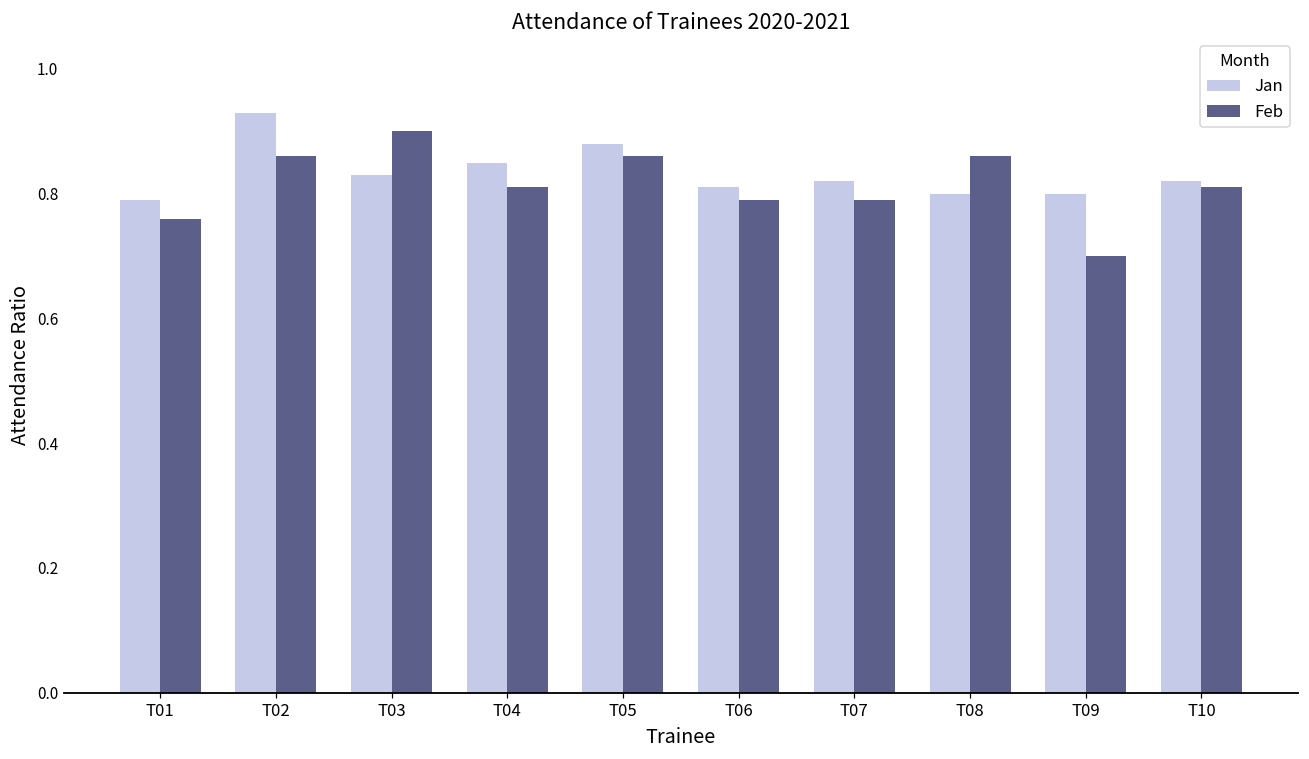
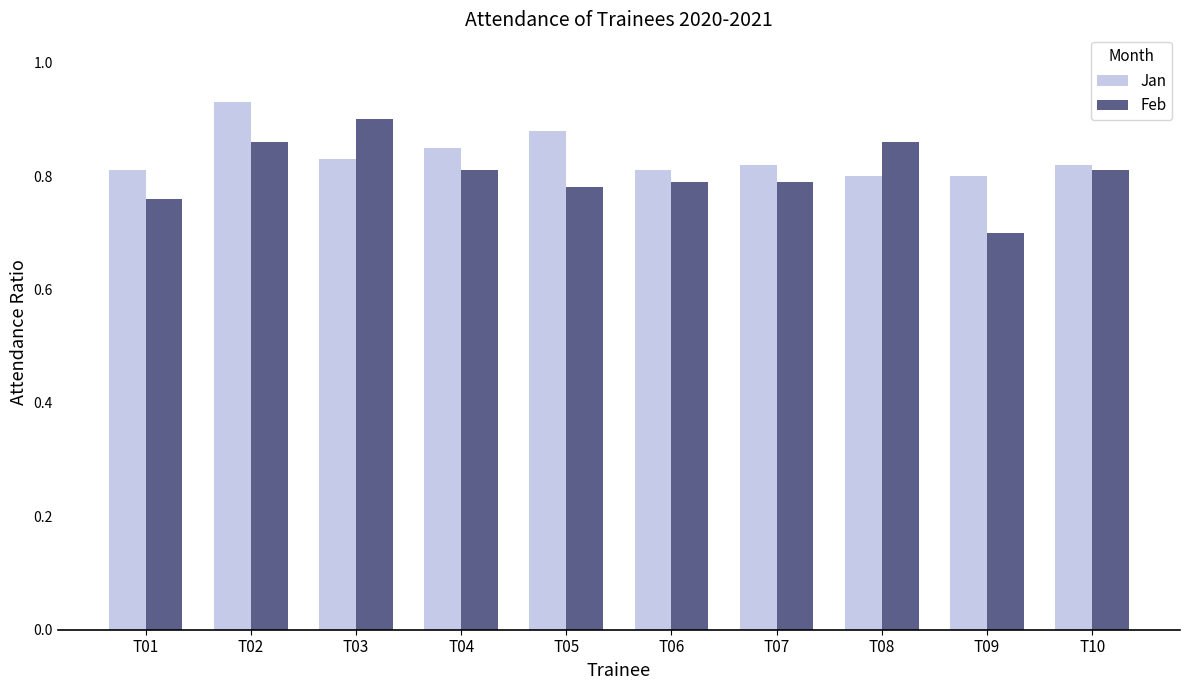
Jan, T01: 0.79 -> 0.81
Feb, T05: 0.86 -> 0.78
